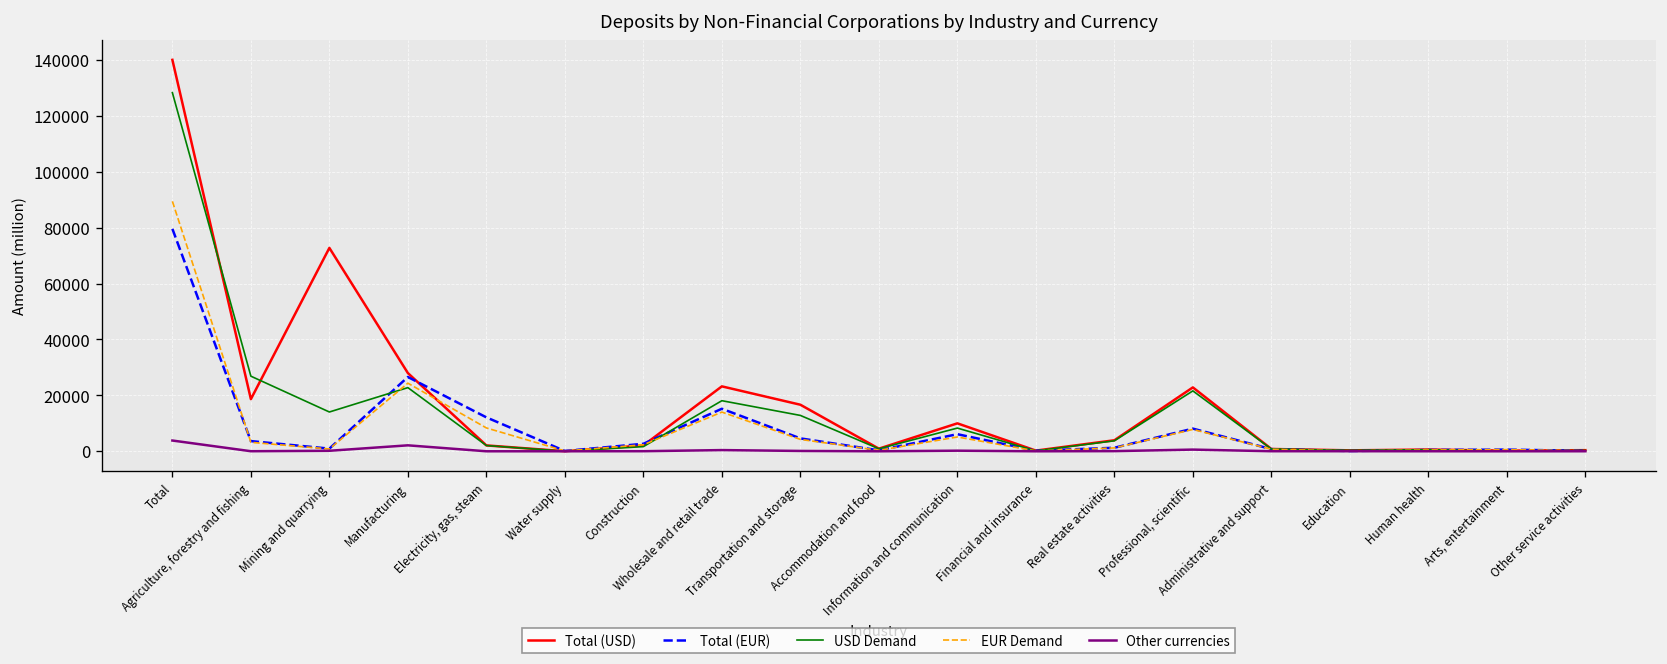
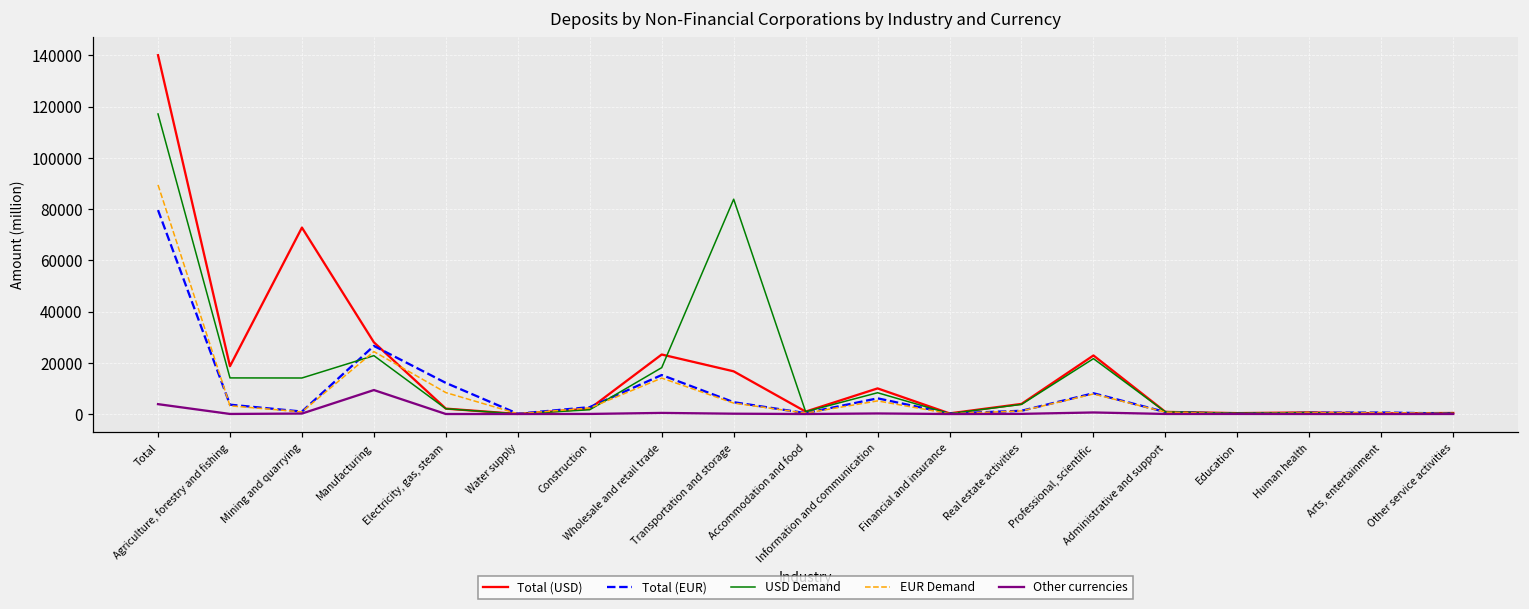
USD Demand, Total: 128000 -> 117000
USD Demand, Agriculture, forestry and fishing: 27000 -> 14000
Other currencies, Manufacturing: 2000 -> 9000
USD Demand, Transportation and storage: 13000 -> 84000
